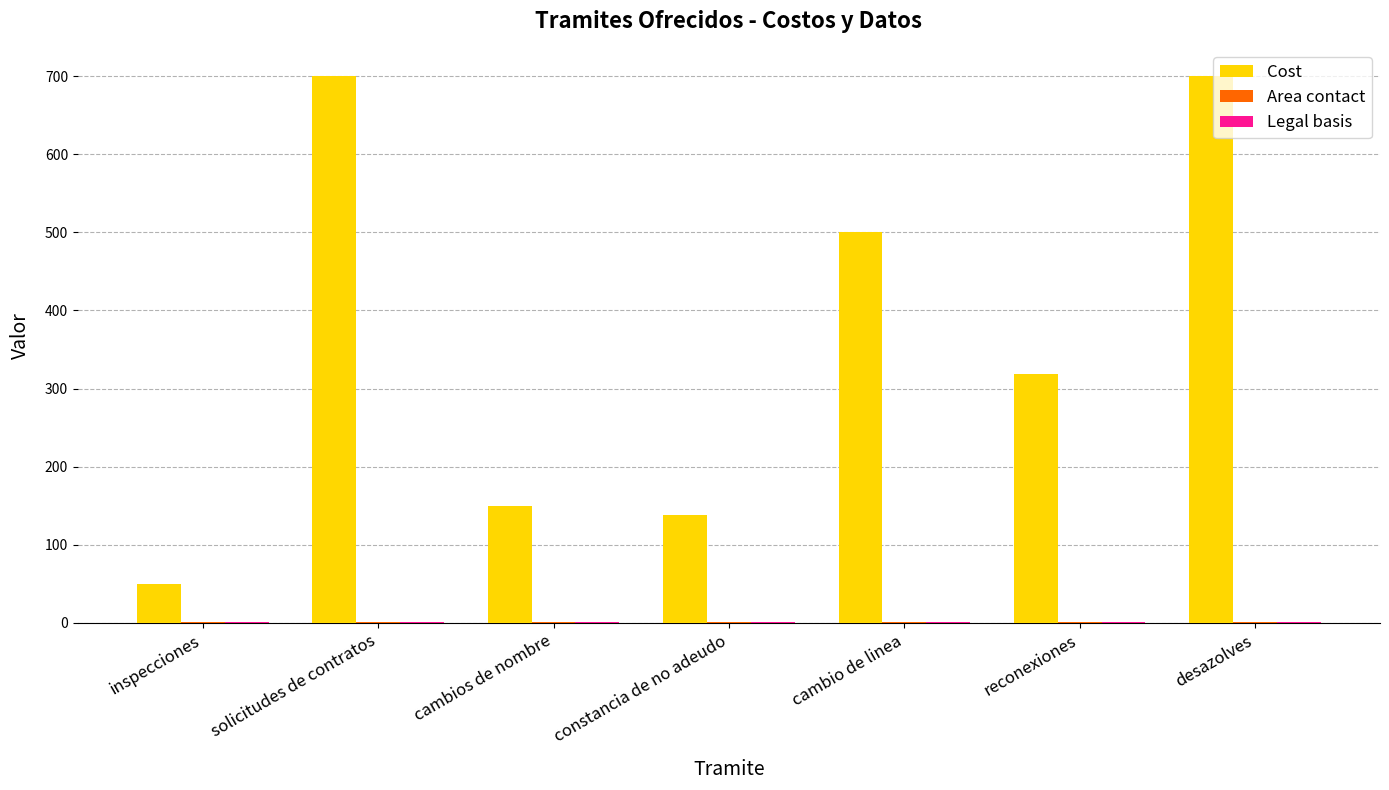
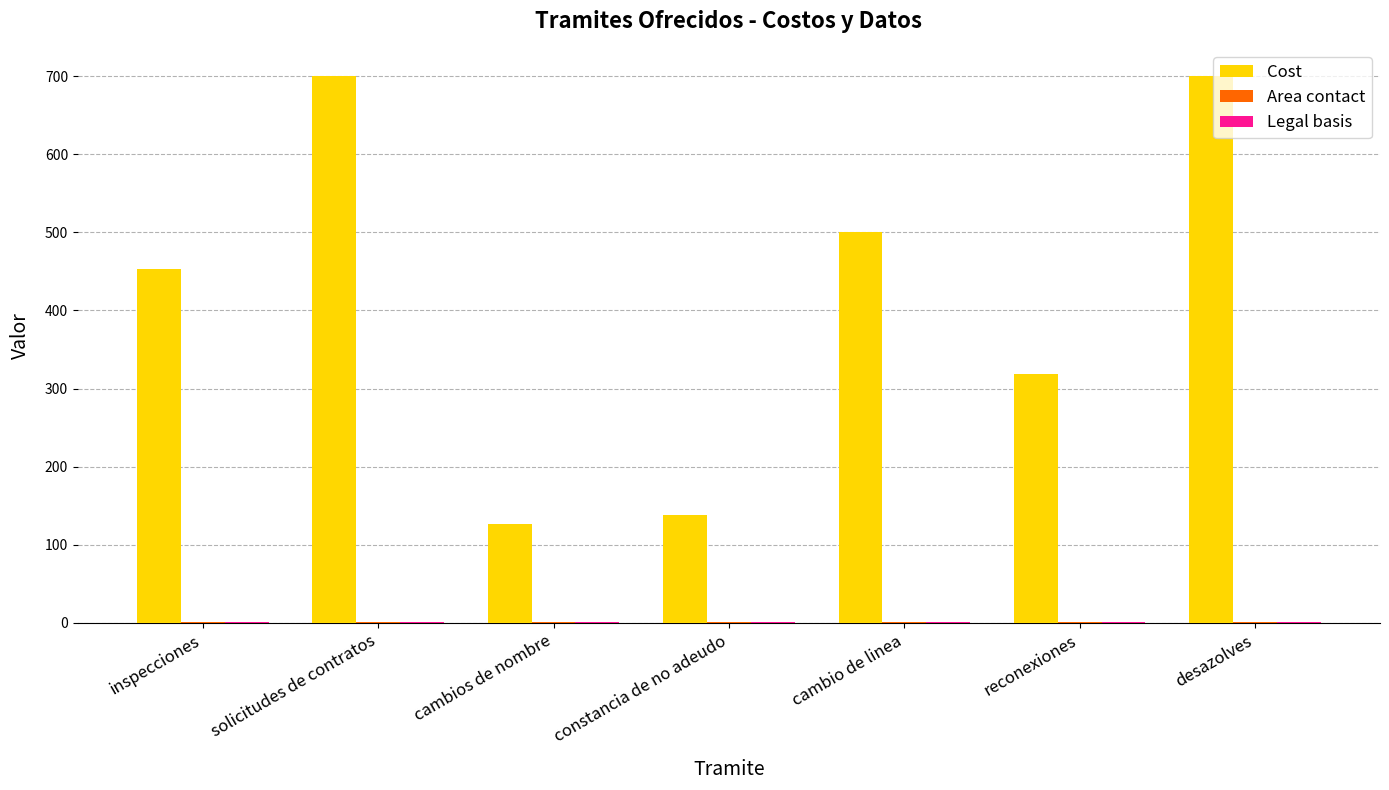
Cost, inspecciones: 50 -> 450
Cost, cambios de nombre: 150 -> 130
